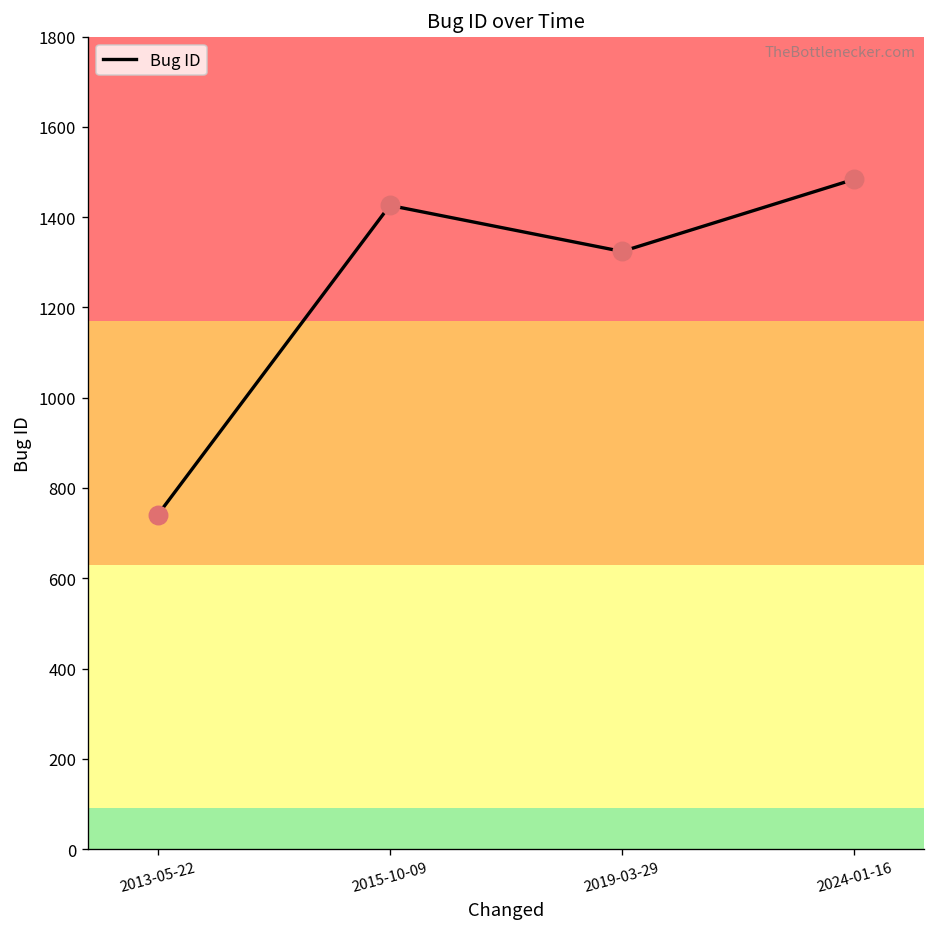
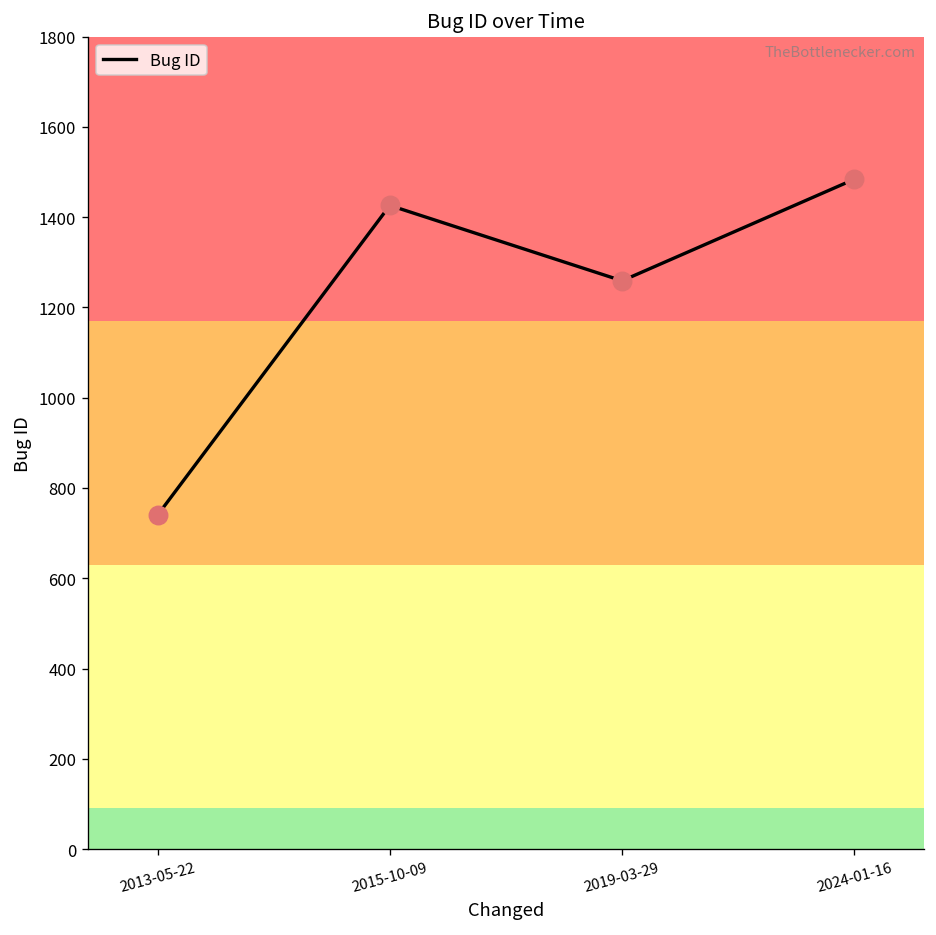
2019-03-29: 1320 -> 1260
